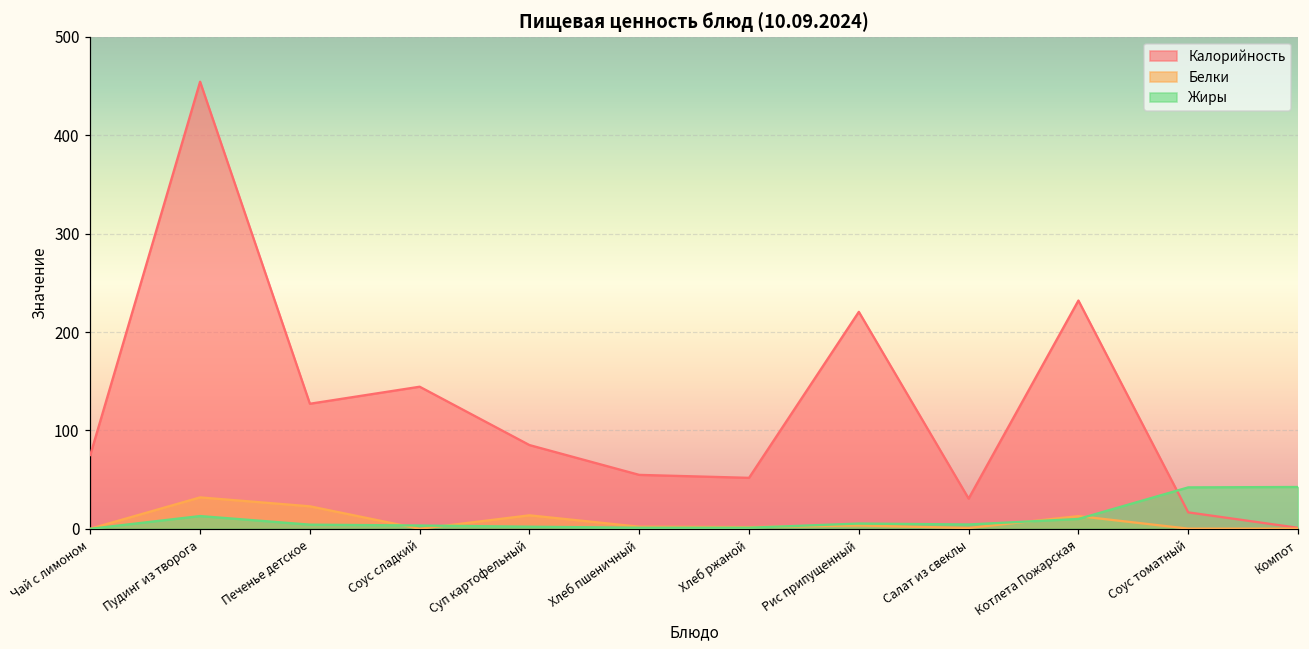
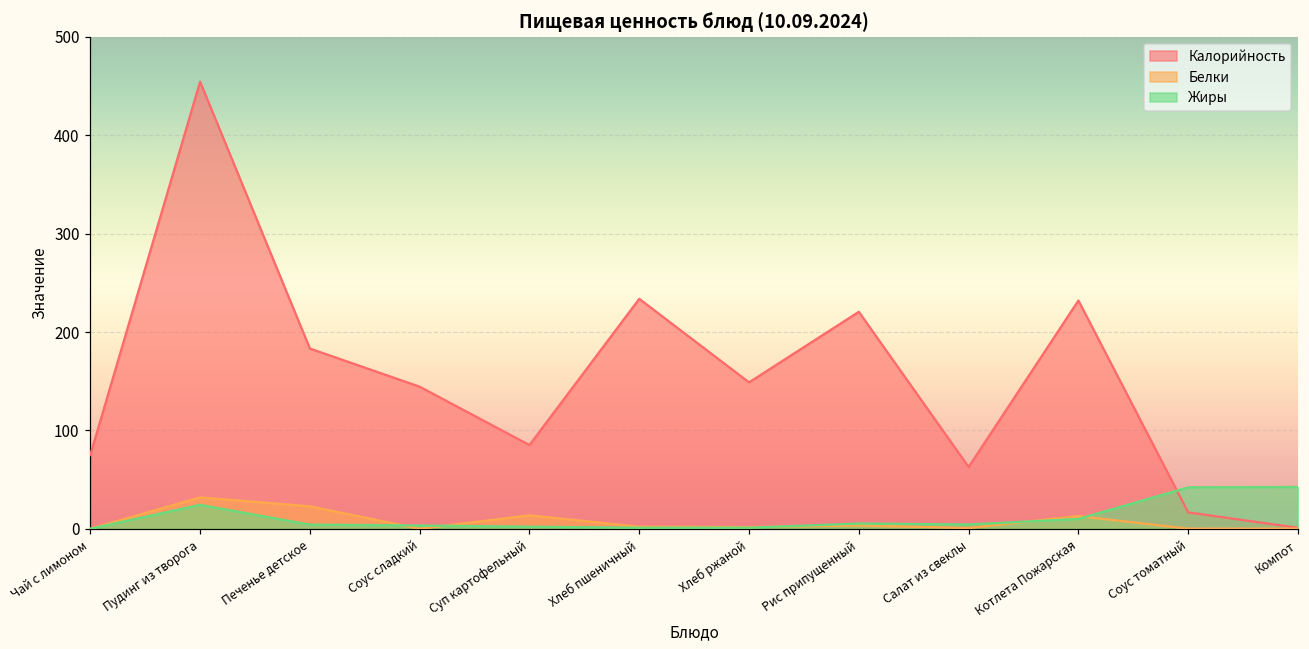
Жиры, Пудинг из творога: 10 -> 20
Калорийность, Печенье детское: 130 -> 180
Калорийность, Хлеб пшеничный: 50 -> 230
Калорийность, Хлеб ржаной: 50 -> 150
Калорийность, Салат из свеклы: 30 -> 60
